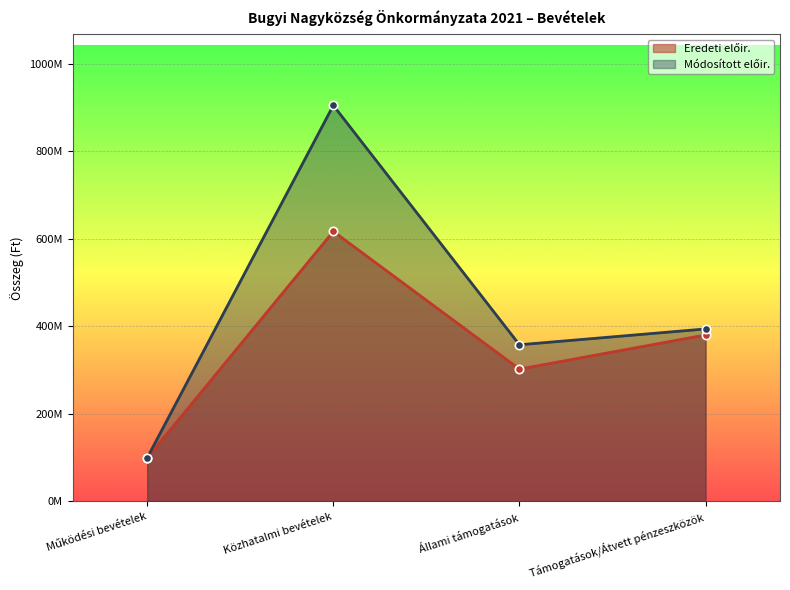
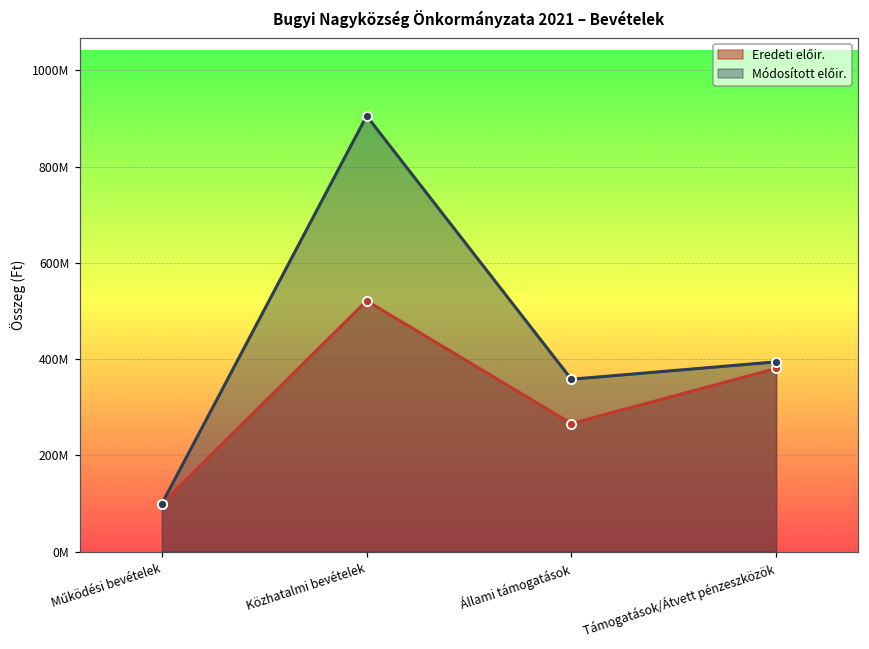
Eredeti előir., Közhatalmi bevételek: 620000000 -> 520000000
Eredeti előir., Állami támogatások: 300000000 -> 270000000
